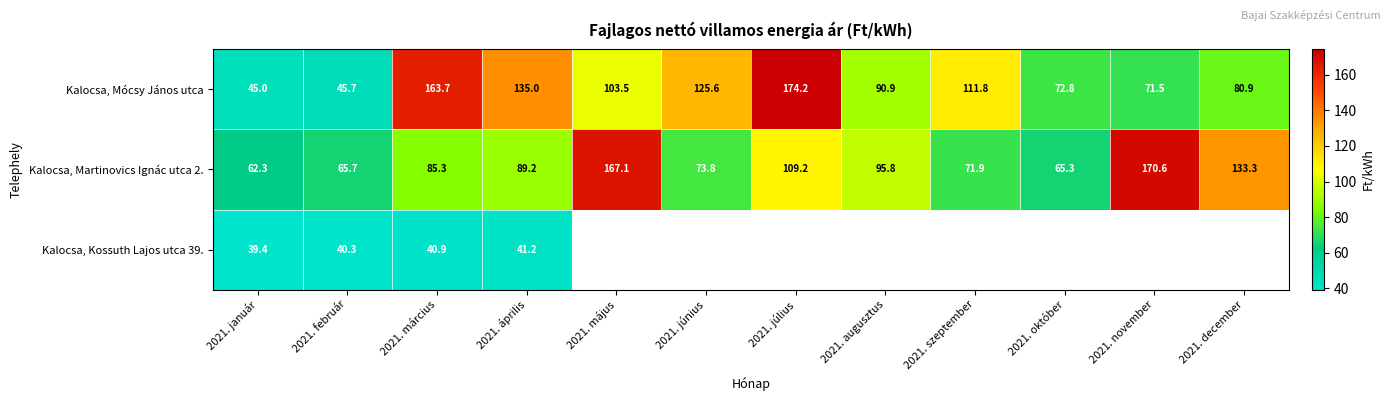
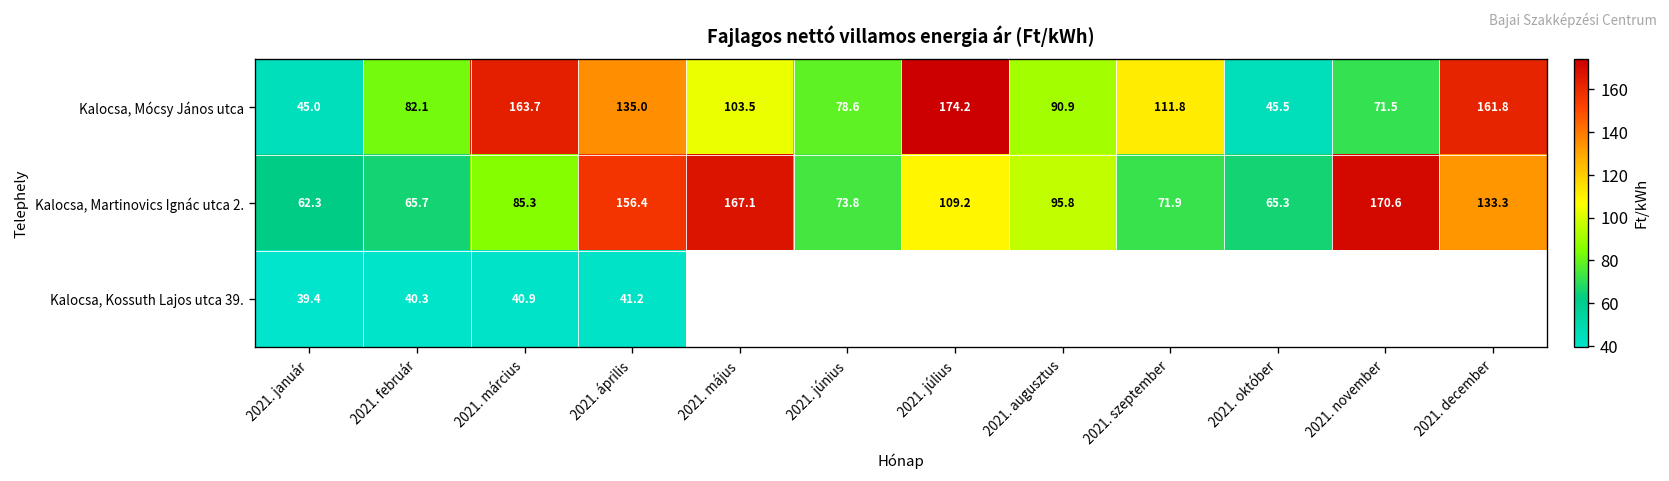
Kalocsa, Mócsy János utca, 2021. február: 45.7 -> 82.1
Kalocsa, Mócsy János utca, 2021. június: 125.6 -> 78.6
Kalocsa, Mócsy János utca, 2021. október: 72.8 -> 45.5
Kalocsa, Mócsy János utca, 2021. december: 80.9 -> 161.8
Kalocsa, Martinovics Ignác utca 2., 2021. április: 89.2 -> 156.4
